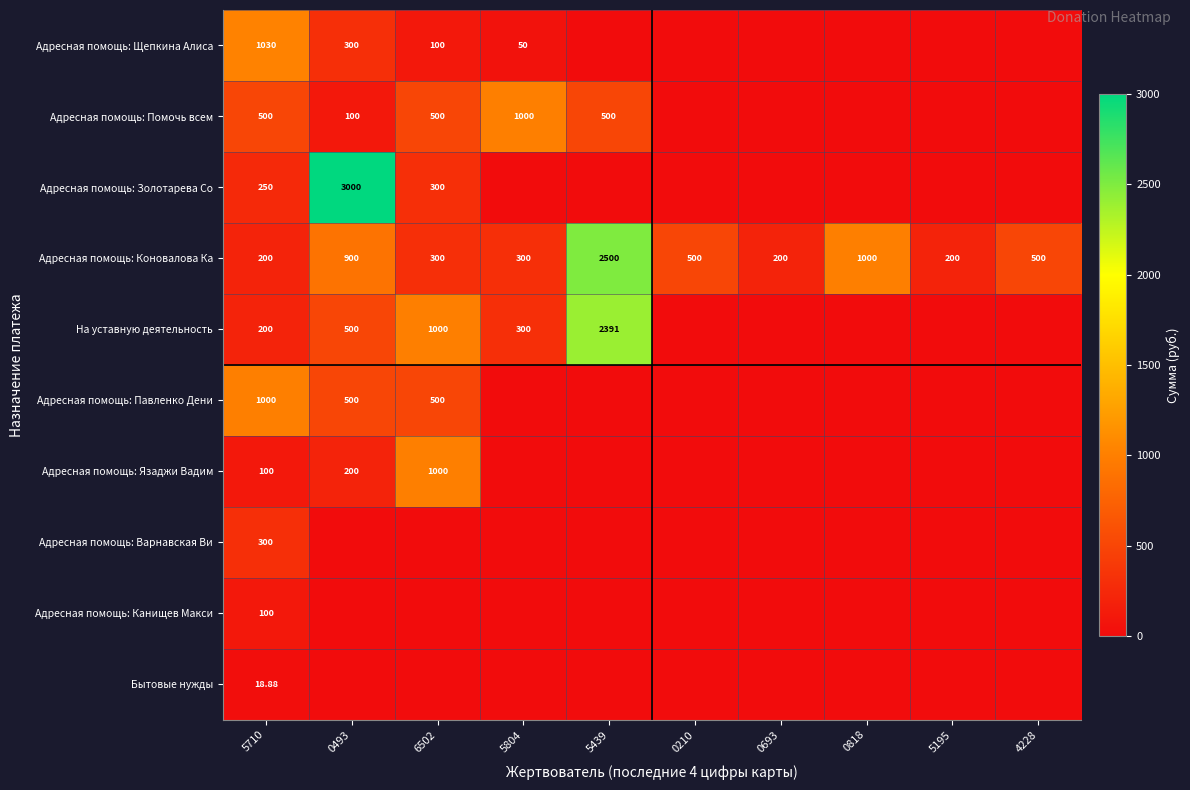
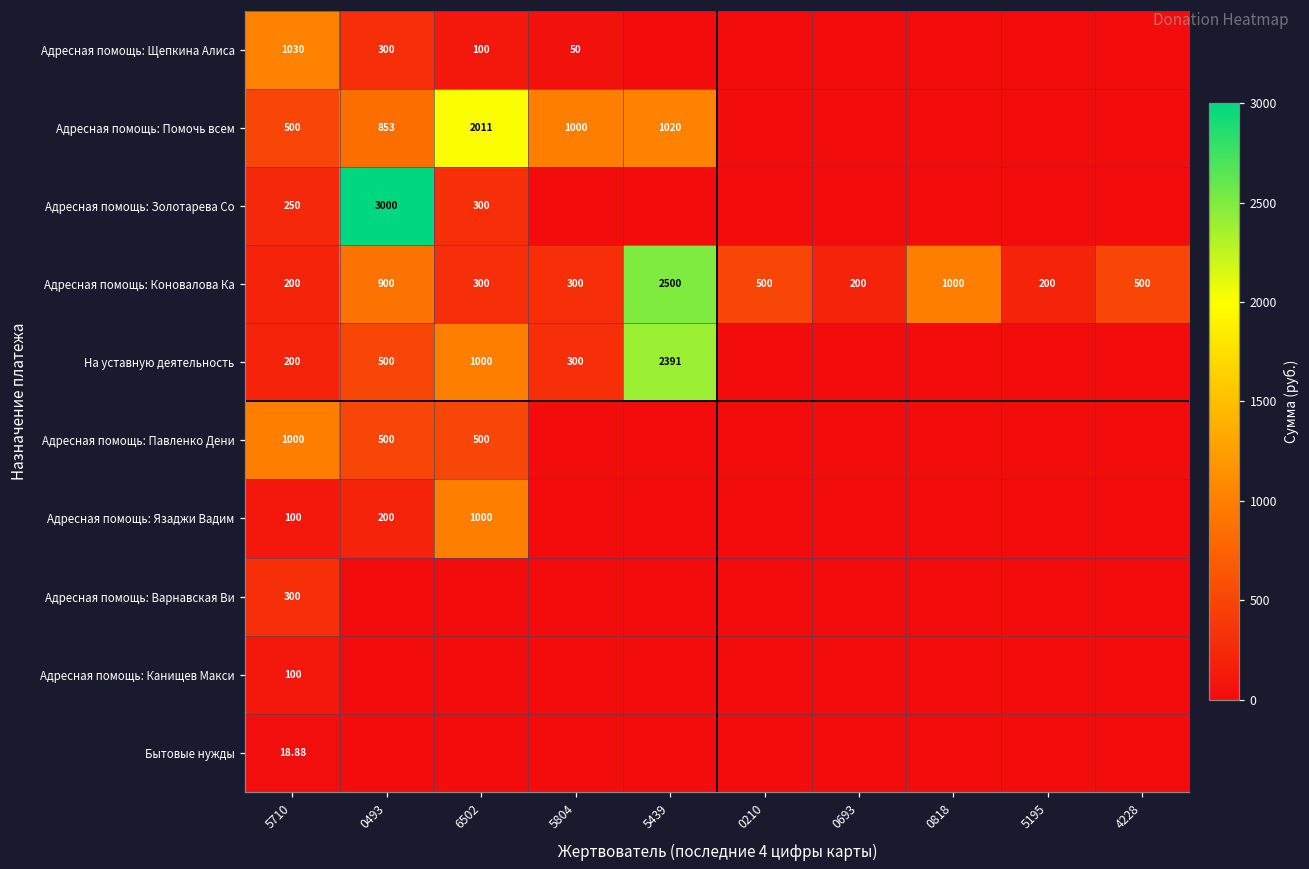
Адресная помощь: Помочь всем, 0493: 100 -> 853
Адресная помощь: Помочь всем, 6502: 500 -> 2011
Адресная помощь: Помочь всем, 5439: 500 -> 1020
